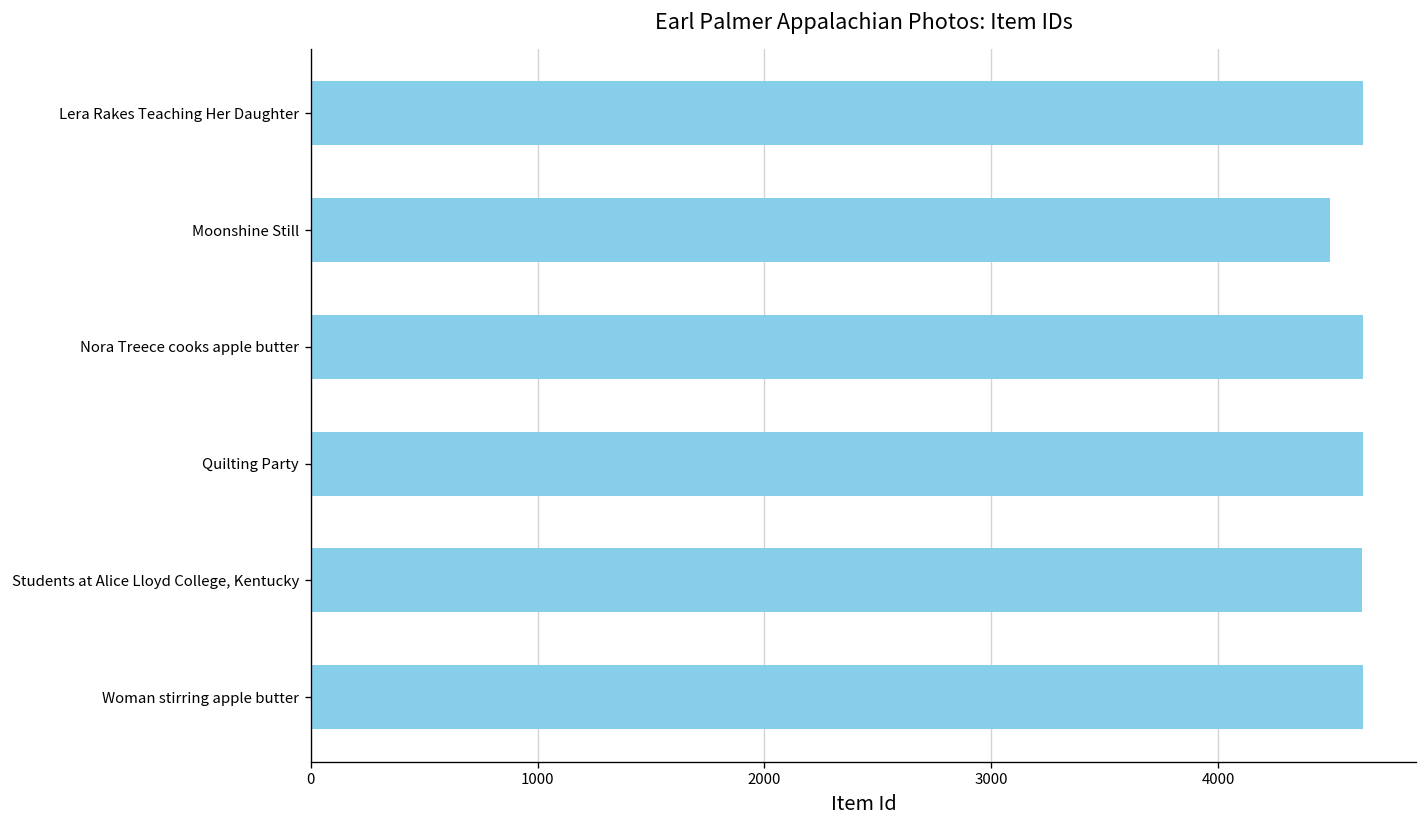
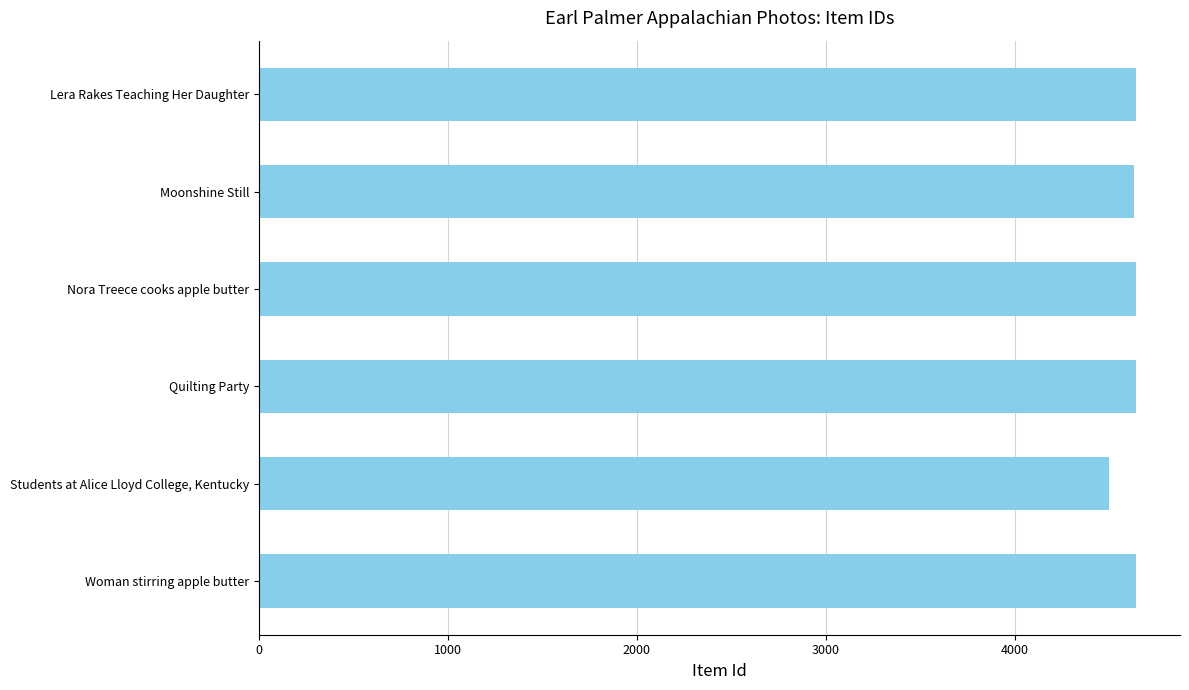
Moonshine Still: 4490 -> 4630
Students at Alice Lloyd College, Kentucky: 4640 -> 4500
